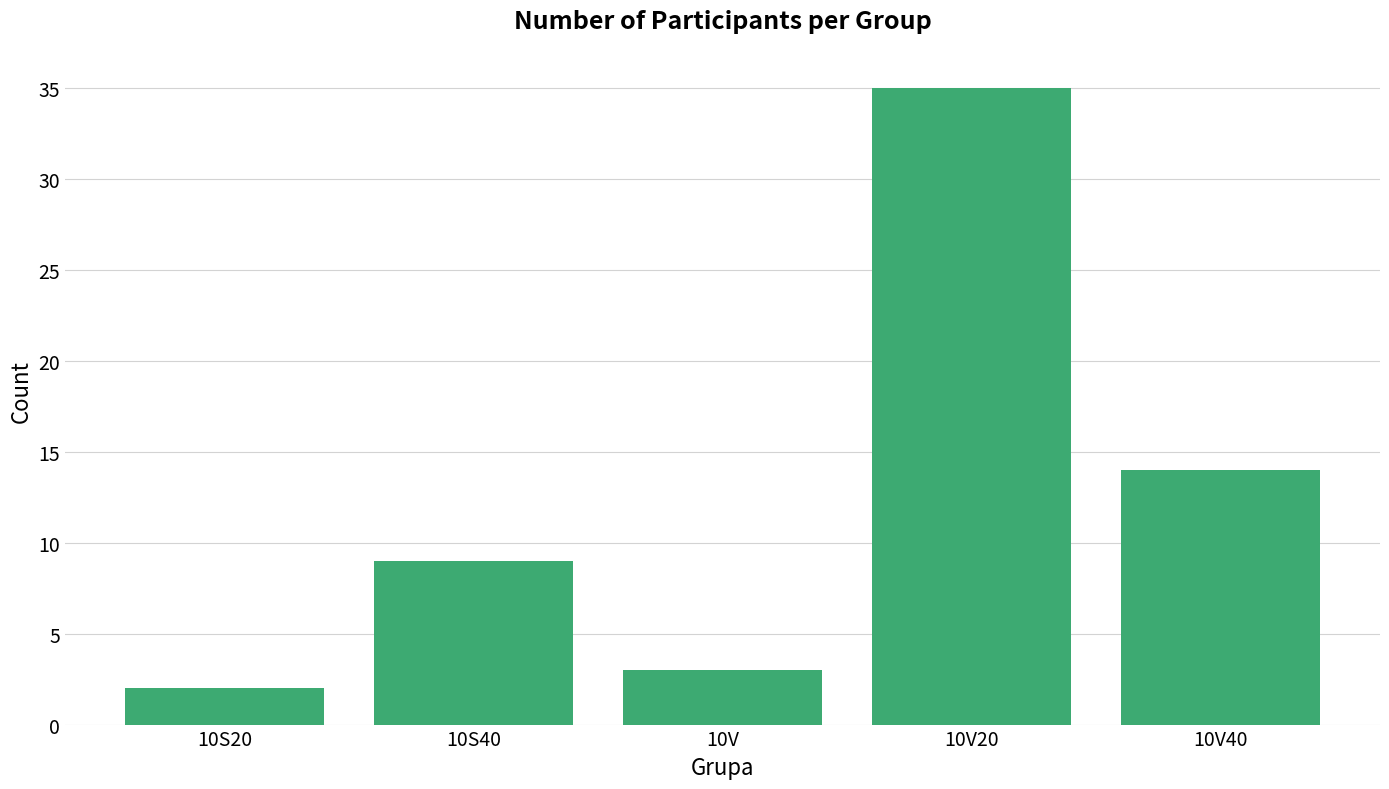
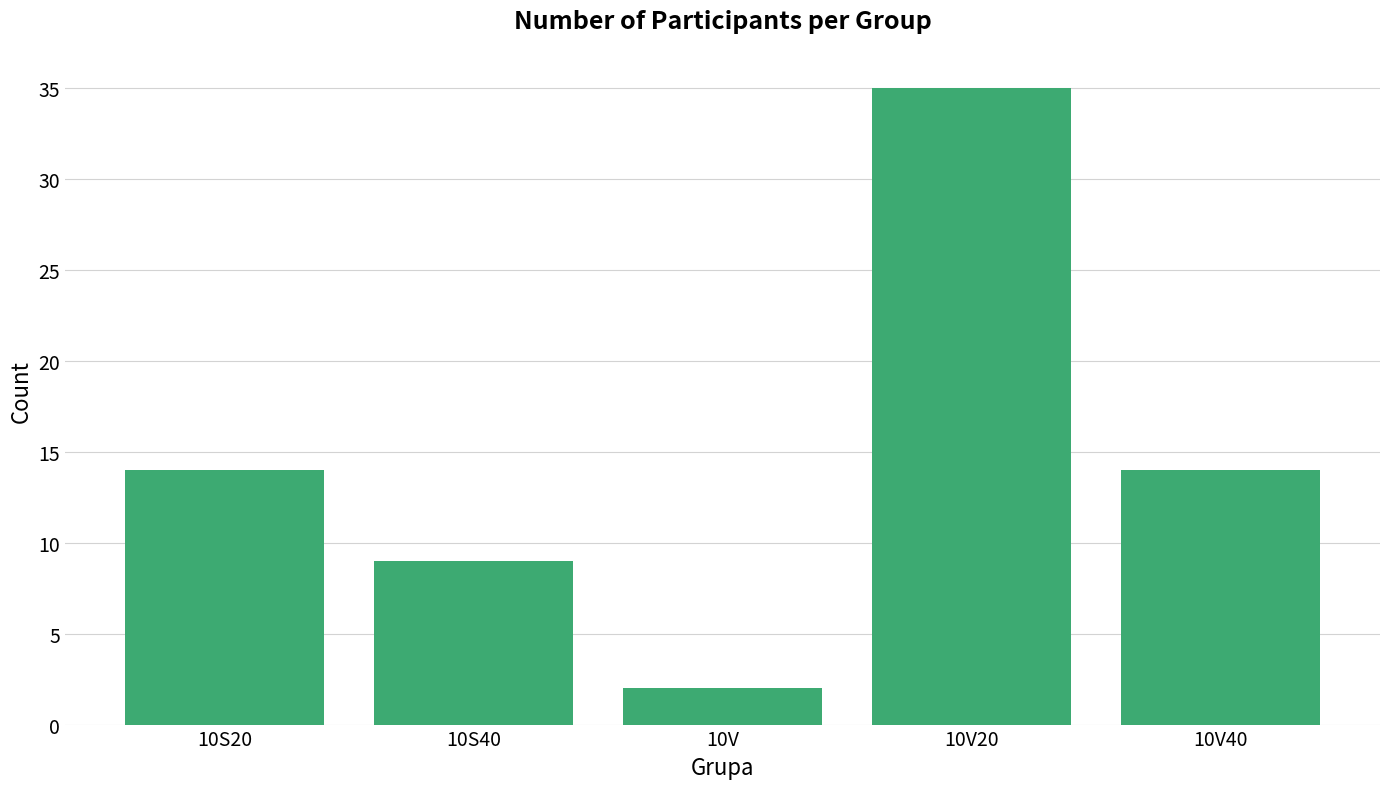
10S20: 2 -> 14
10V: 3 -> 2
